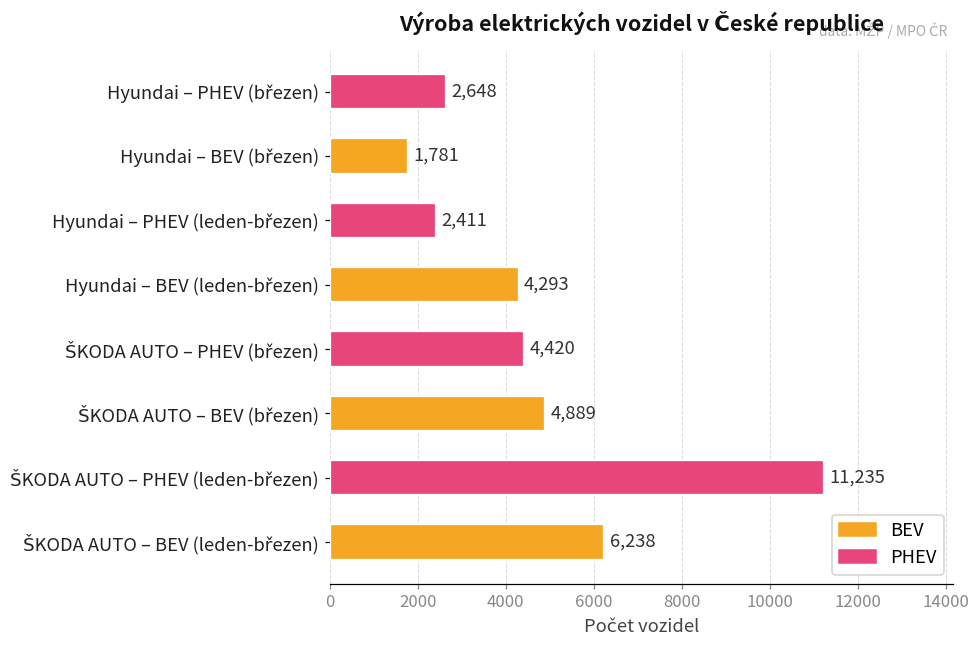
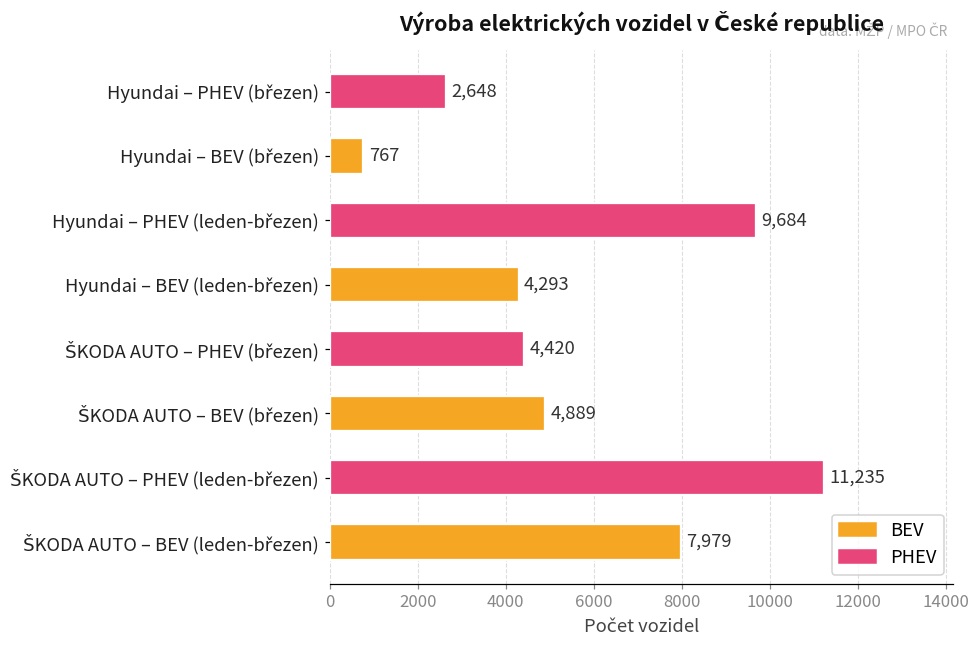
Hyundai – BEV (březen): 1,781 -> 767
Hyundai – PHEV (leden-březen): 2,411 -> 9,684
ŠKODA AUTO – BEV (leden-březen): 6,238 -> 7,979
